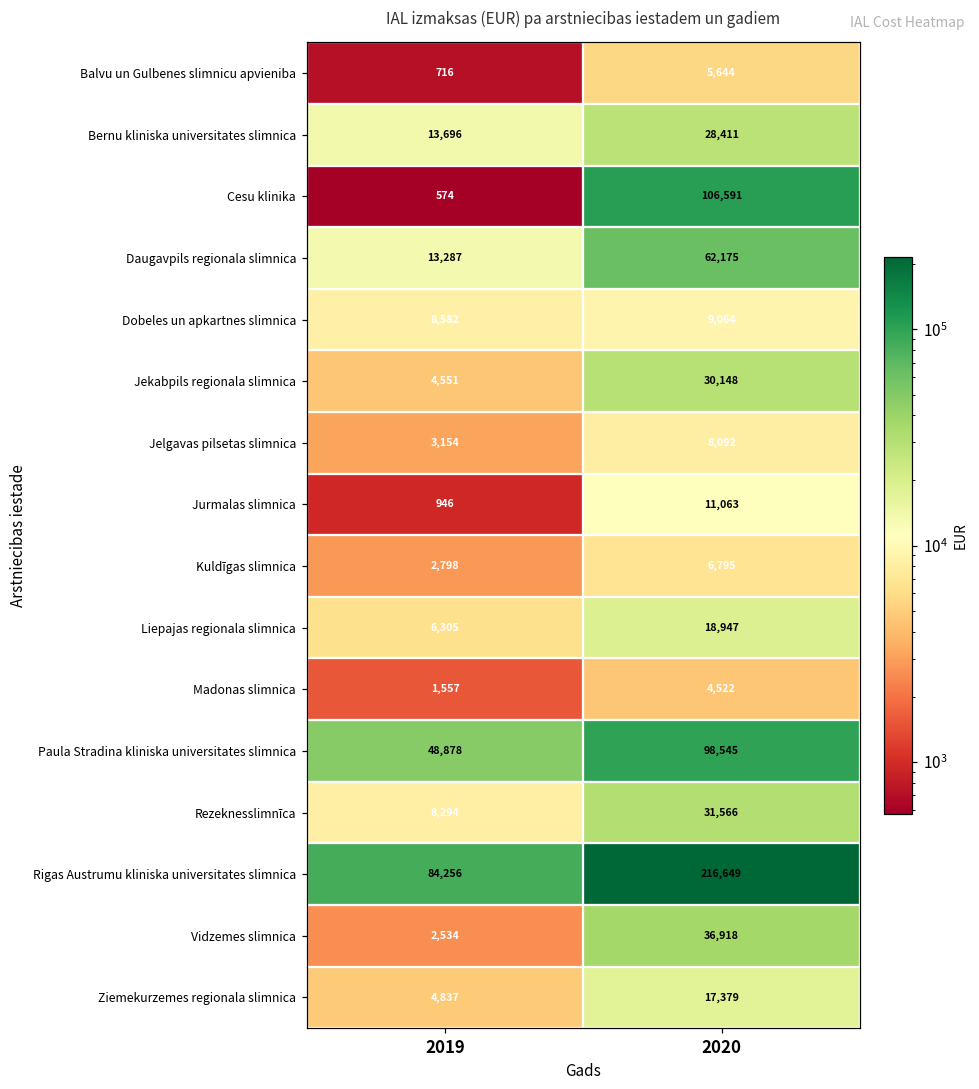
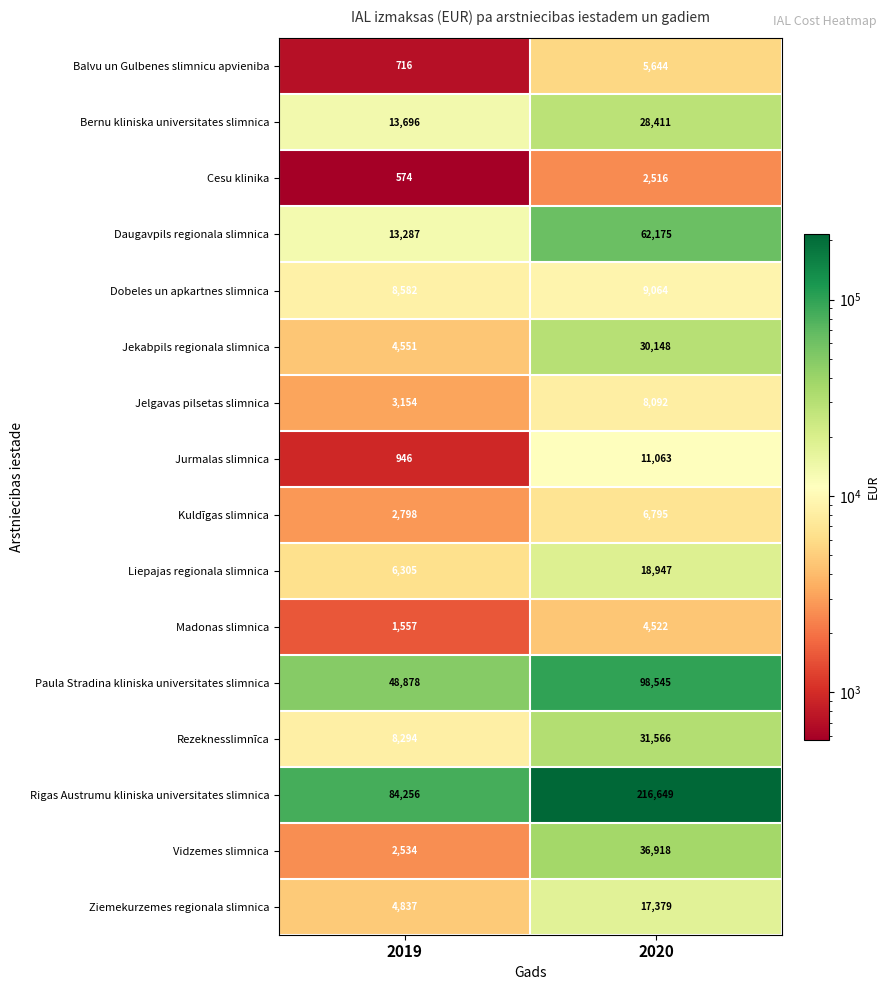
Cesu klinika, 2020: 106,591 -> 2,516
